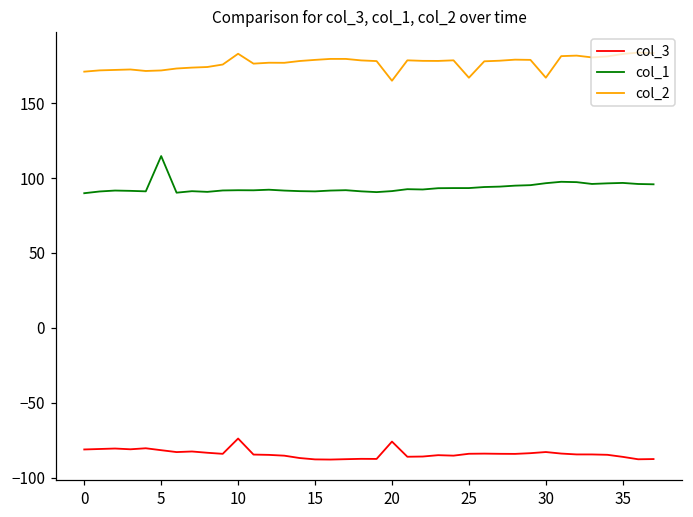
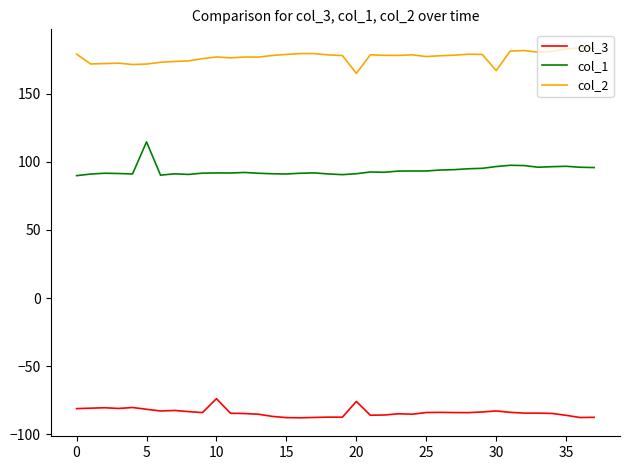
col_2, 0: 171 -> 179
col_2, 10: 183 -> 177
col_2, 25: 167 -> 177
